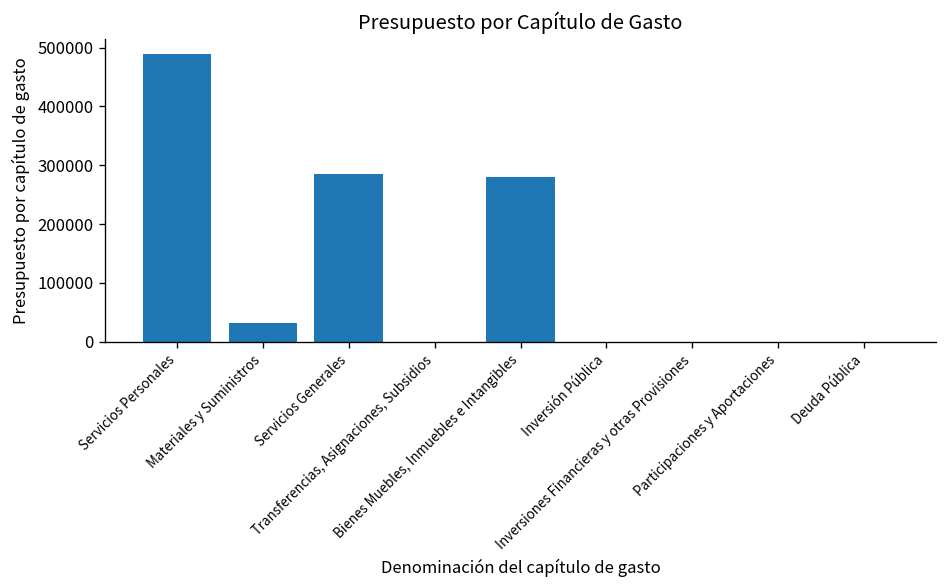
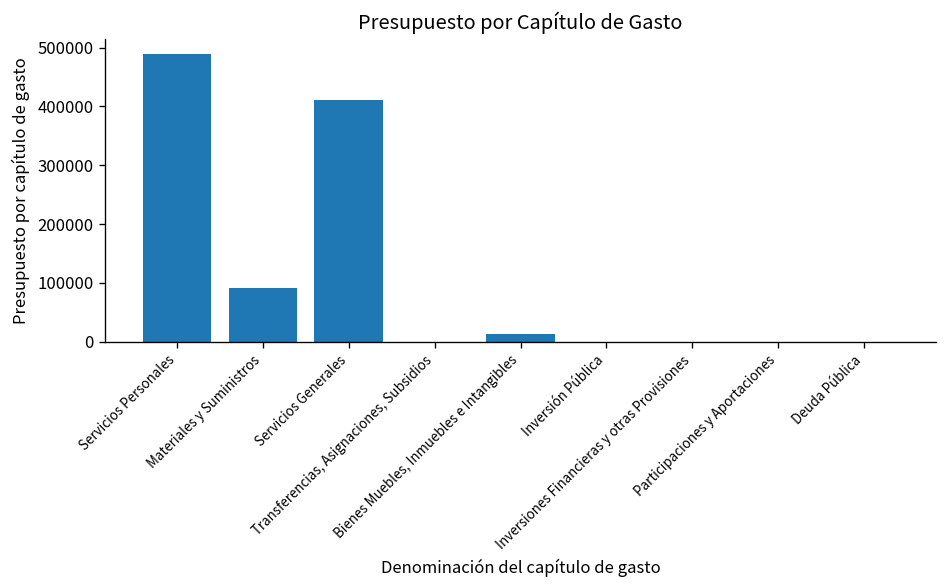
Materiales y Suministros: 30000 -> 90000
Servicios Generales: 290000 -> 410000
Bienes Muebles, Inmuebles e Intangibles: 280000 -> 10000
